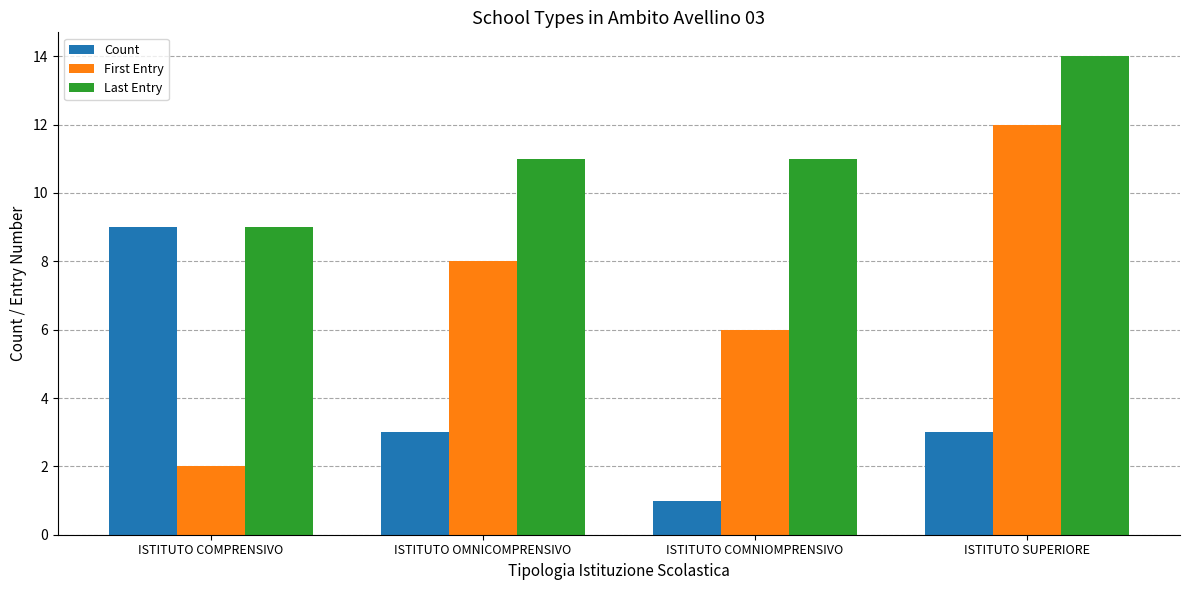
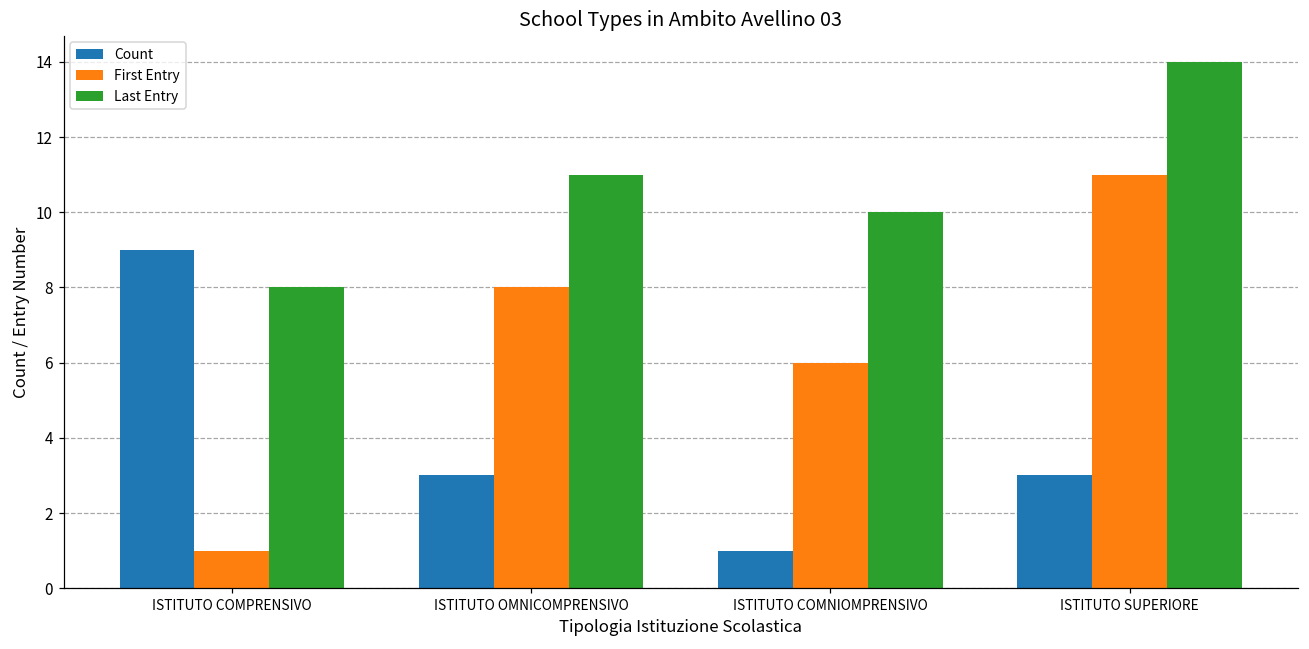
First Entry, ISTITUTO COMPRENSIVO: 2 -> 1
Last Entry, ISTITUTO COMPRENSIVO: 9 -> 8
Last Entry, ISTITUTO COMNIOMPRENSIVO: 11 -> 10
First Entry, ISTITUTO SUPERIORE: 12 -> 11
